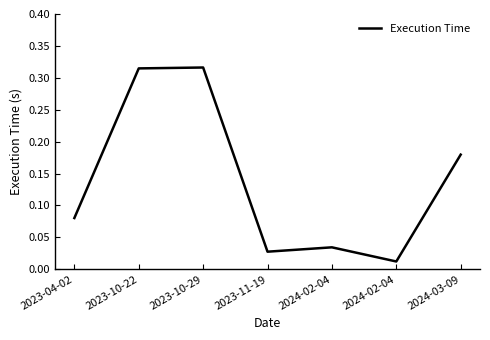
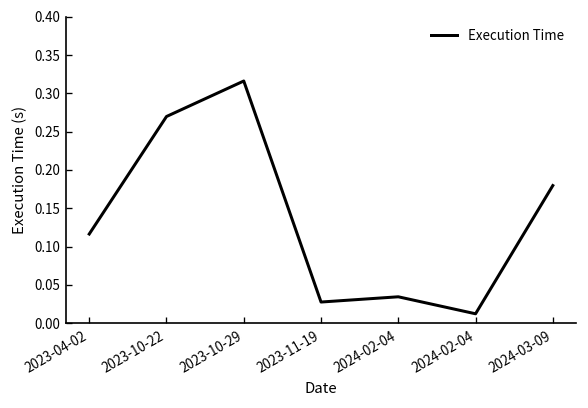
2023-04-02: 0.08 -> 0.12
2023-10-22: 0.31 -> 0.27
